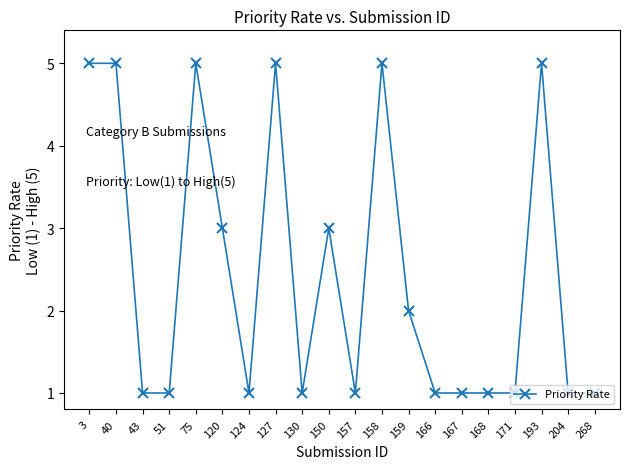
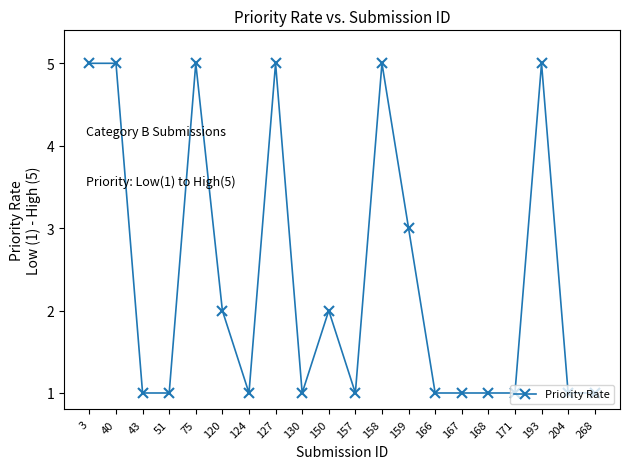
120: 3 -> 2
150: 3 -> 2
159: 2 -> 3
